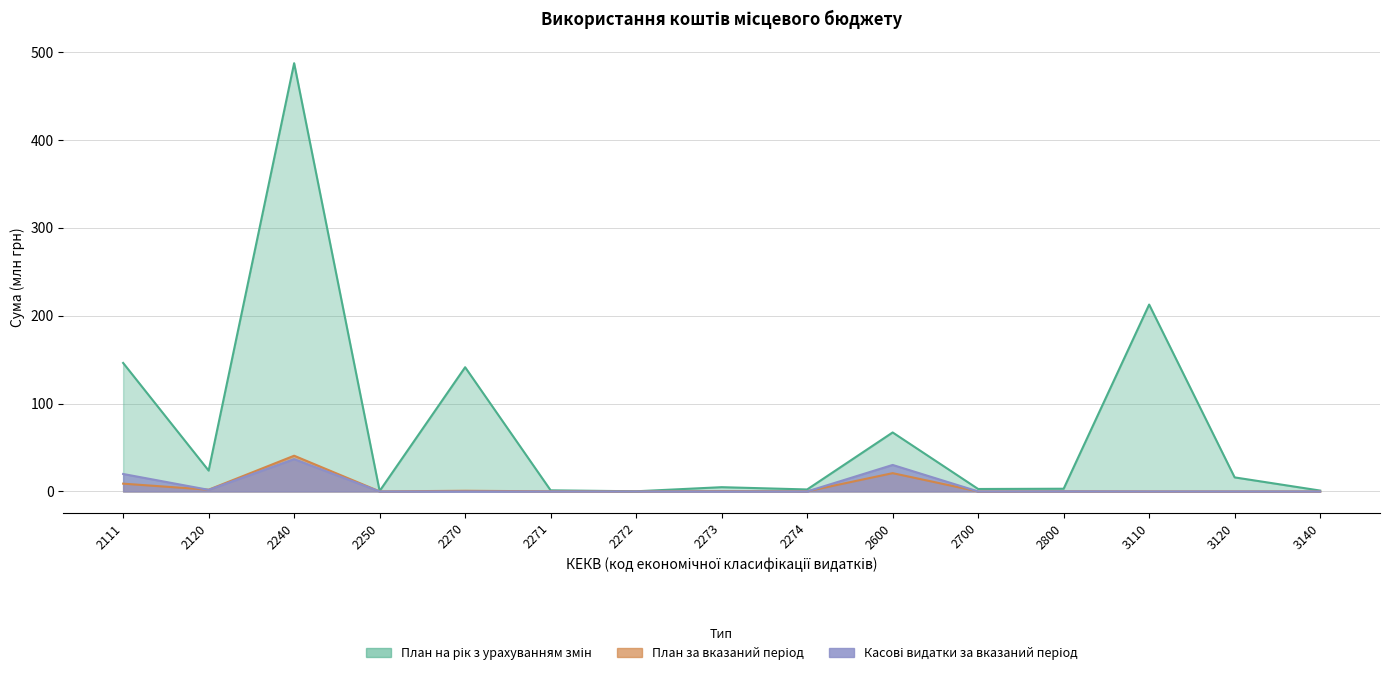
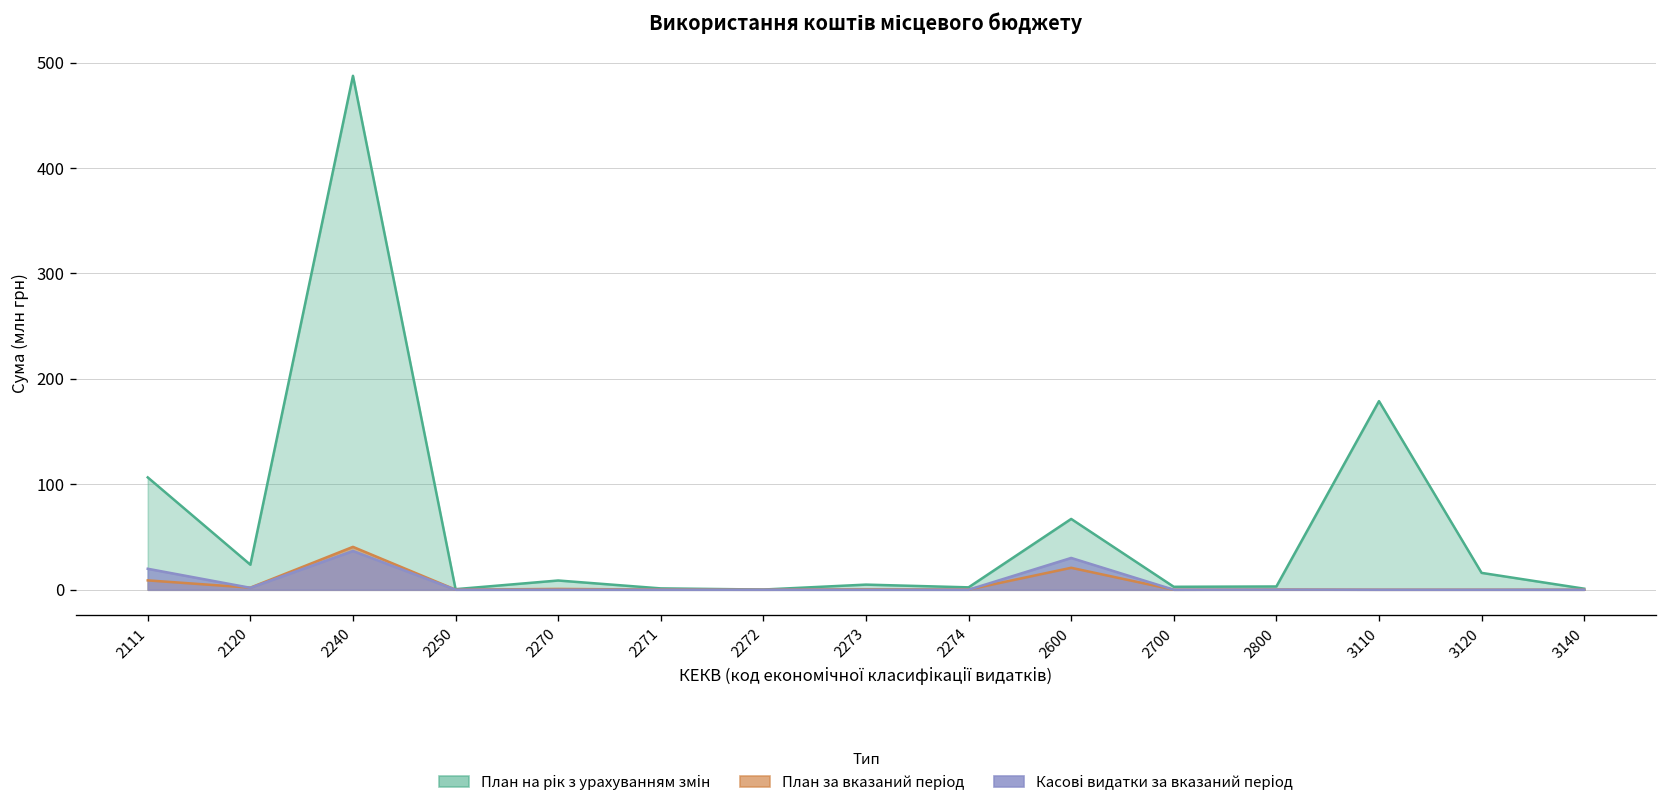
План на рік з урахуванням змін, 2111: 150 -> 110
План на рік з урахуванням змін, 2270: 140 -> 10
План на рік з урахуванням змін, 3110: 210 -> 180
